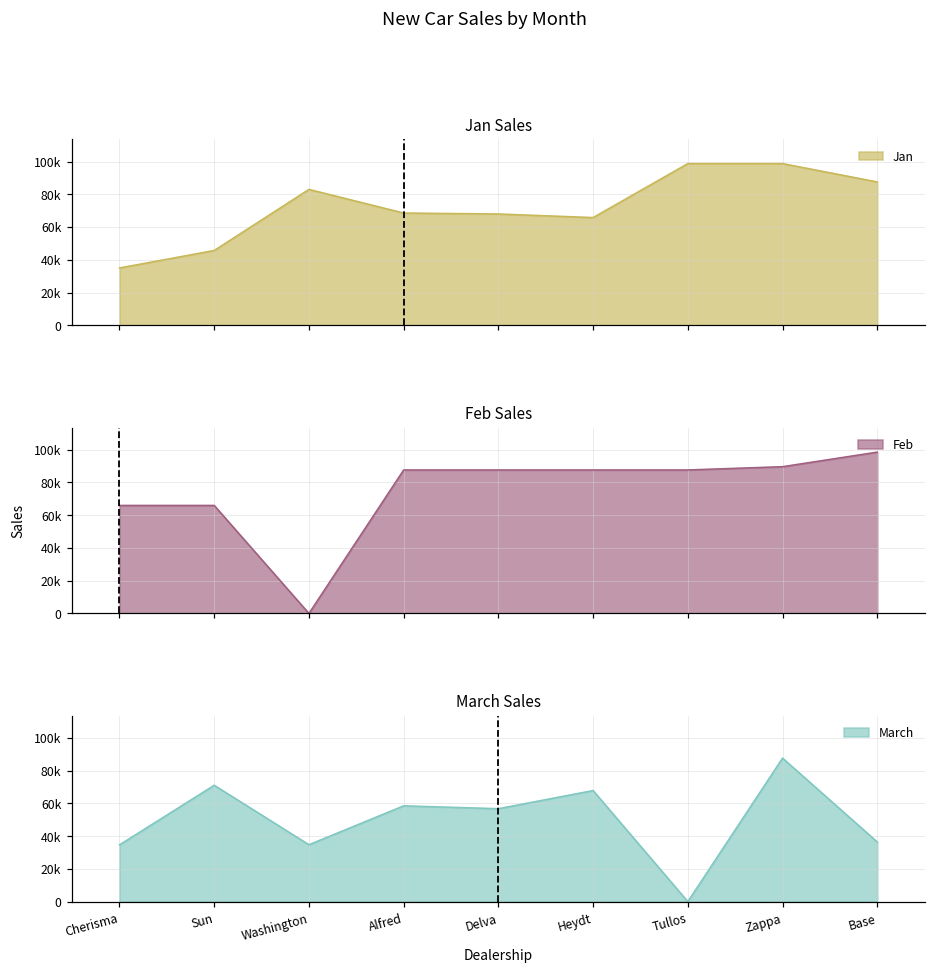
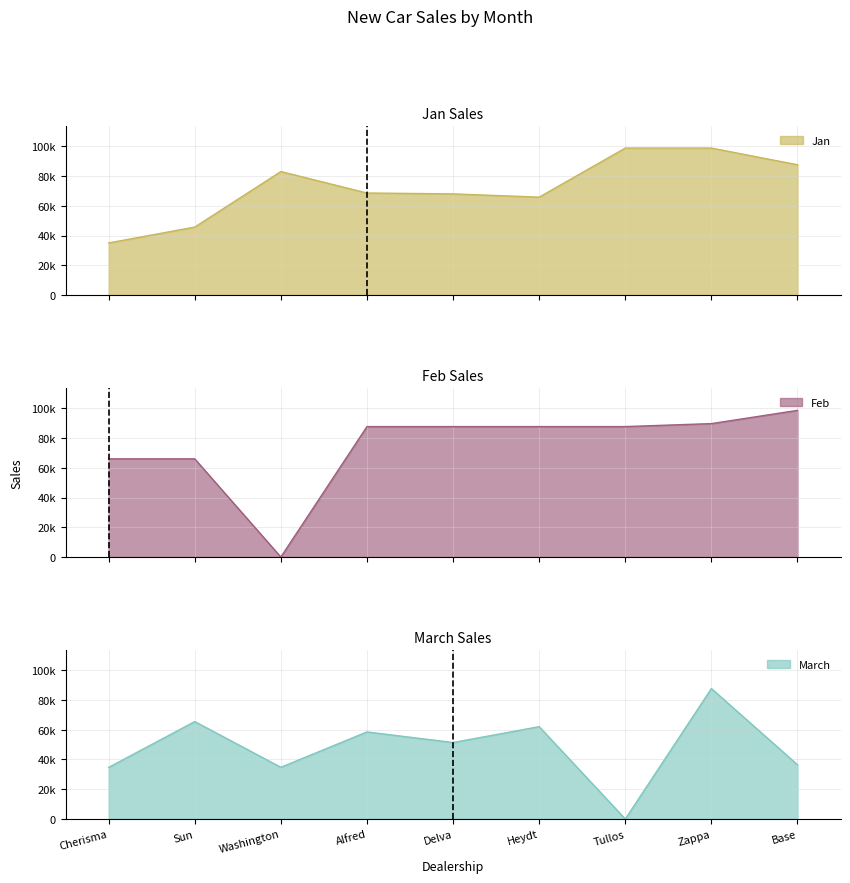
March Sales, Sun: 71000 -> 65000
March Sales, Delva: 57000 -> 51000
March Sales, Heydt: 68000 -> 62000
